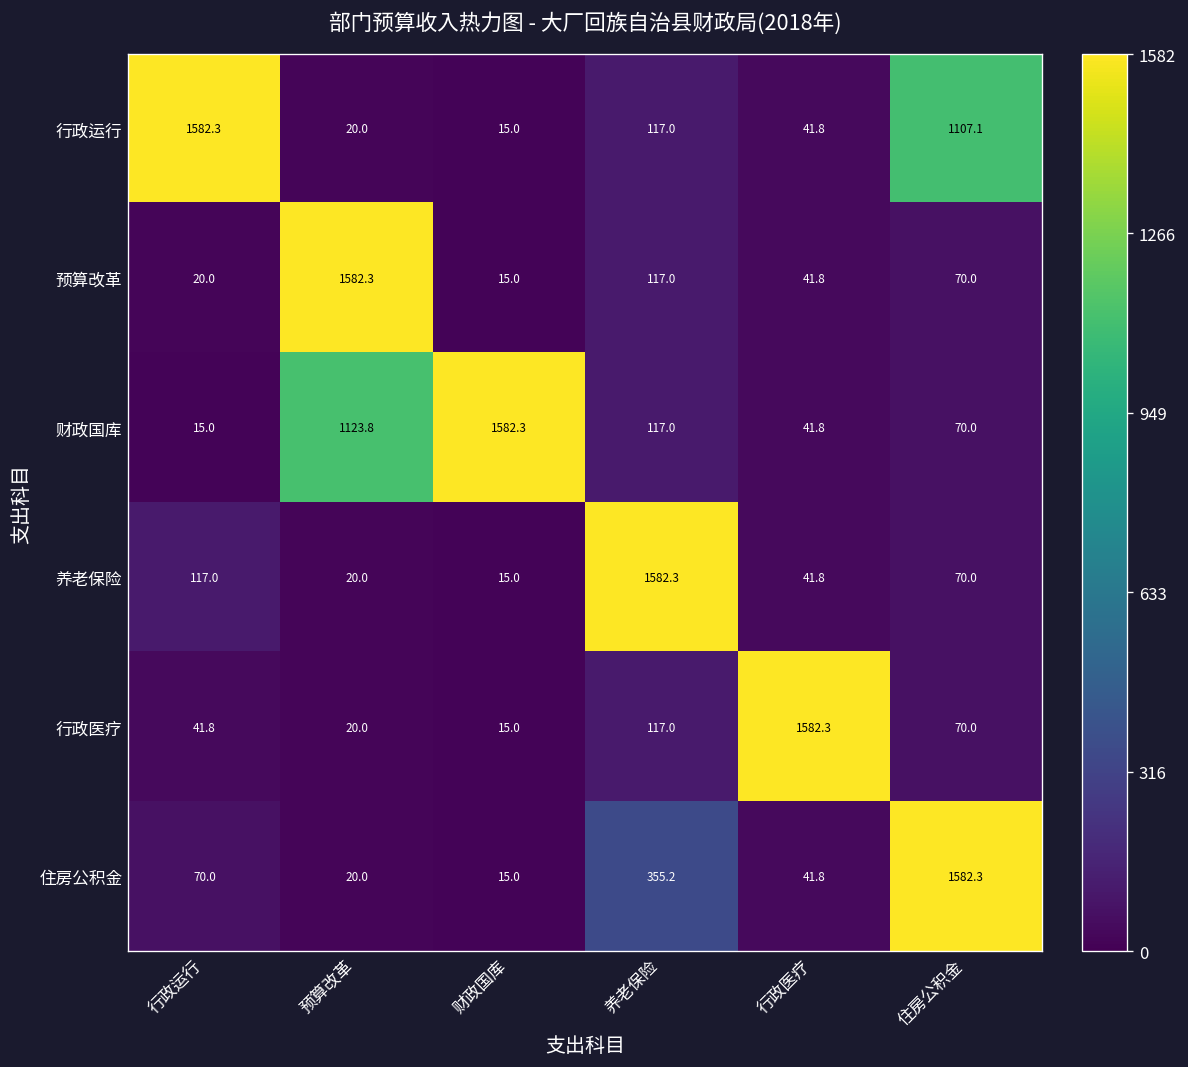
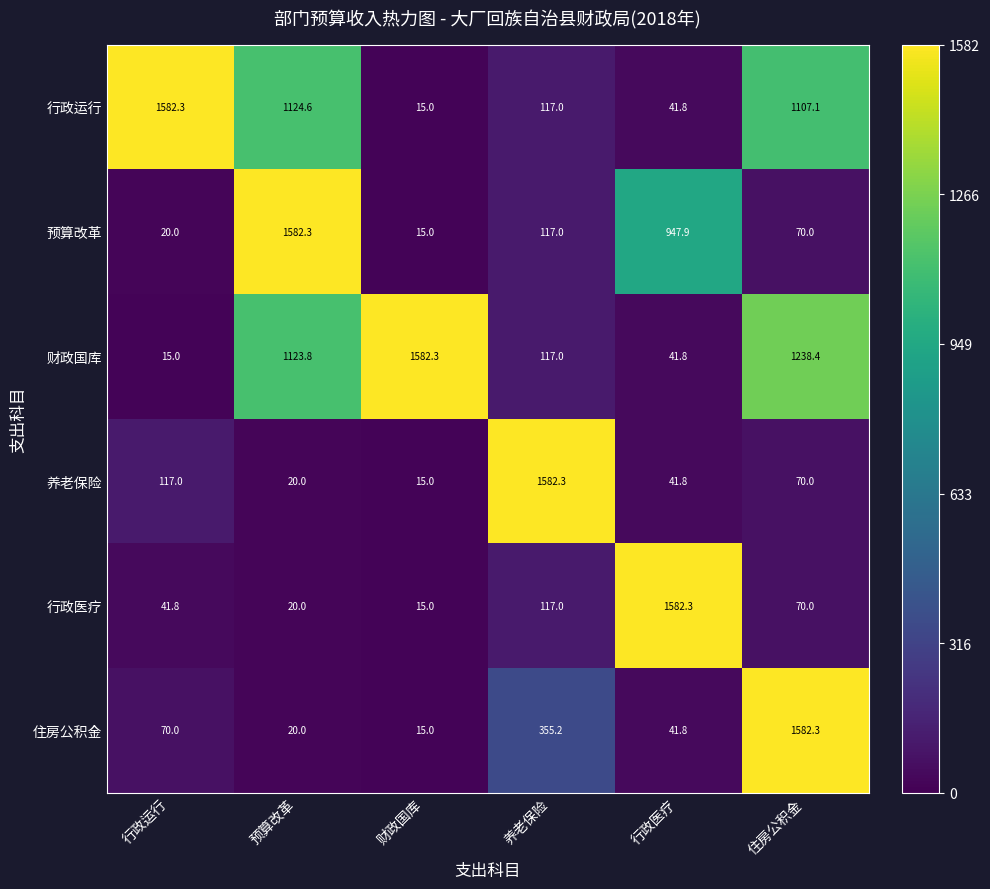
行政运行, 预算改革: 20.0 -> 1124.6
预算改革, 行政医疗: 41.8 -> 947.9
财政国库, 住房公积金: 70.0 -> 1238.4
